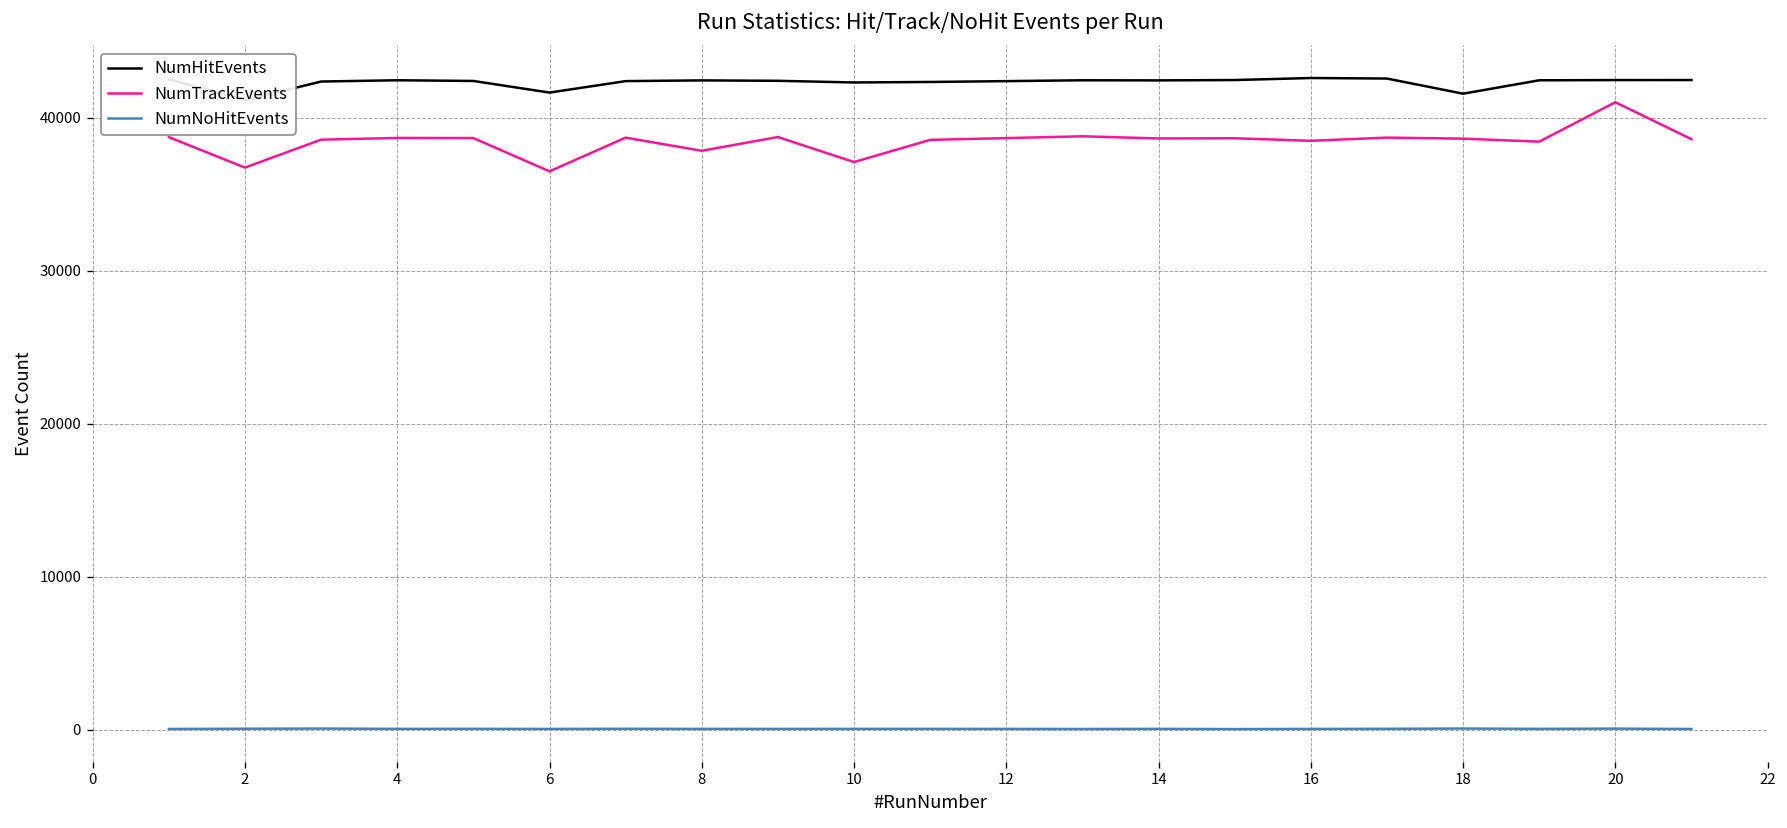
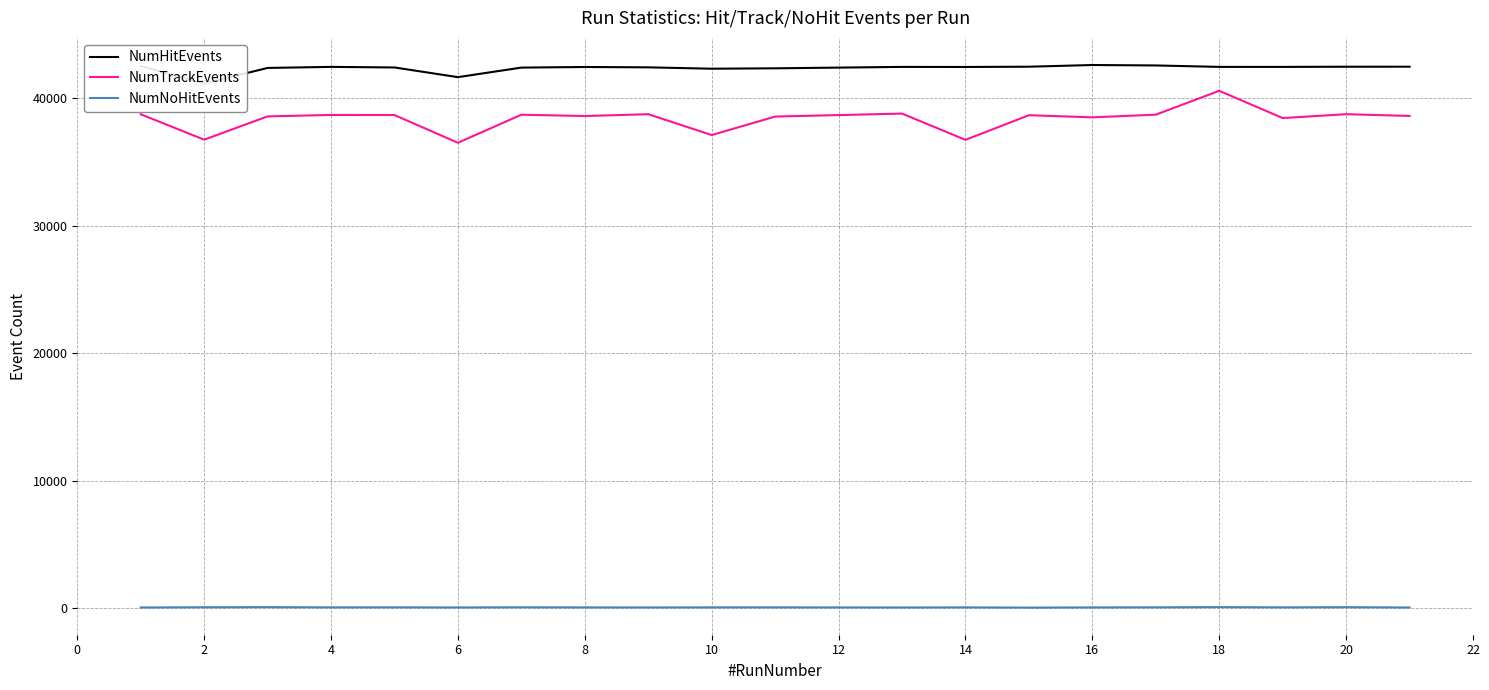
NumTrackEvents, 8: 37800 -> 38600
NumTrackEvents, 14: 38600 -> 36700
NumHitEvents, 18: 41600 -> 42400
NumTrackEvents, 18: 38600 -> 40600
NumTrackEvents, 20: 41000 -> 38700
